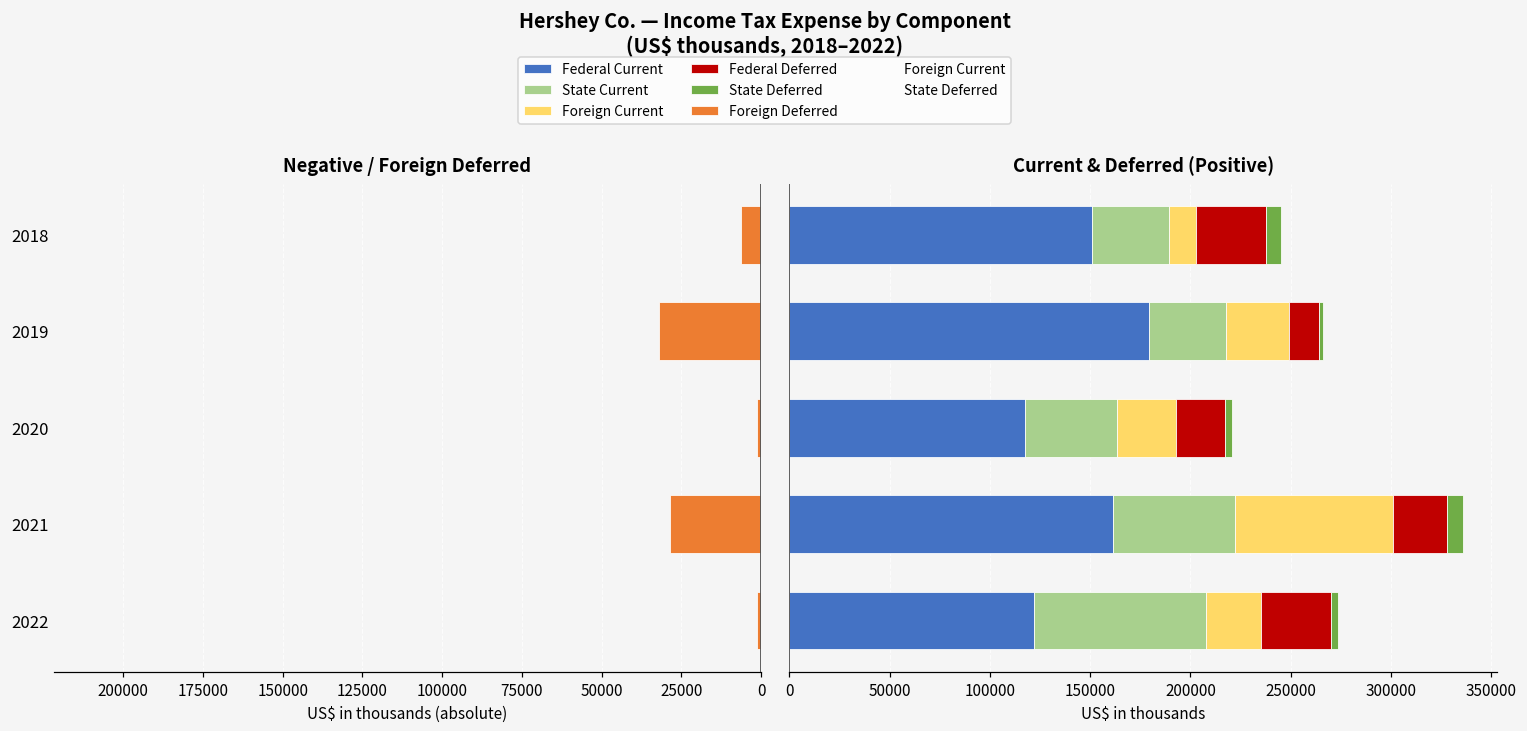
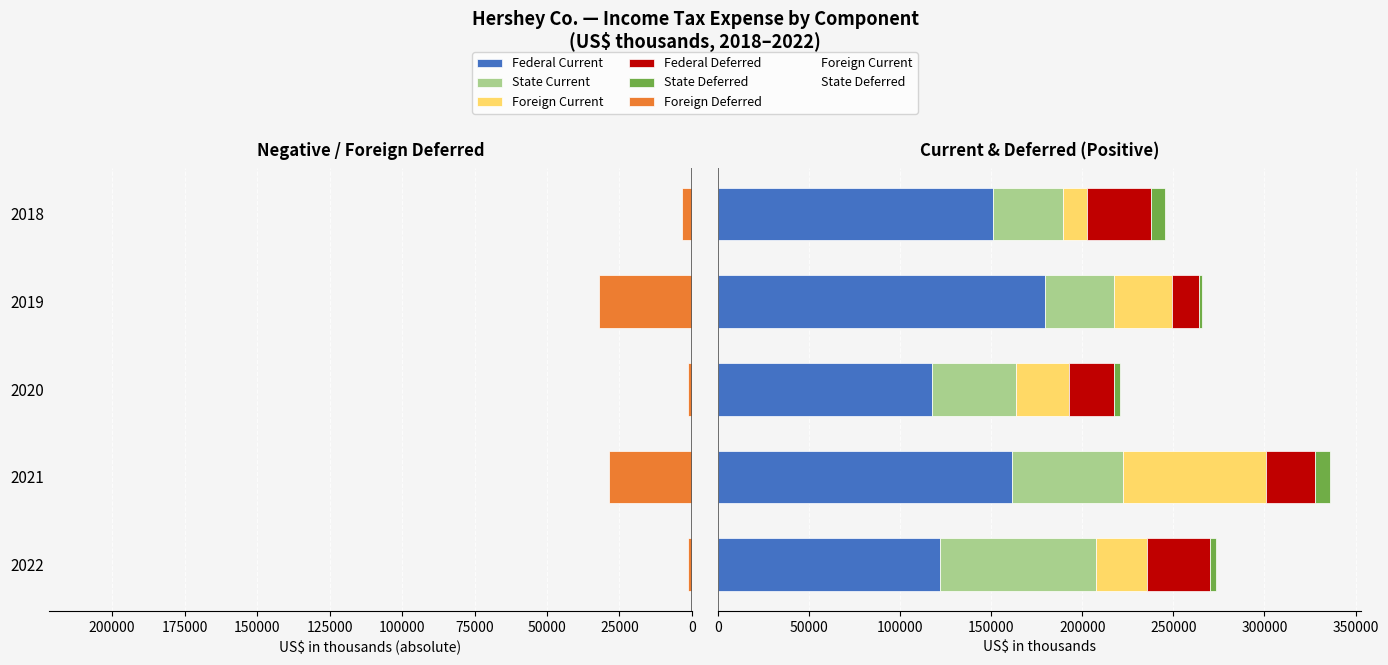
Negative / Foreign Deferred, Foreign Deferred, 2018: 6000 -> 3000
